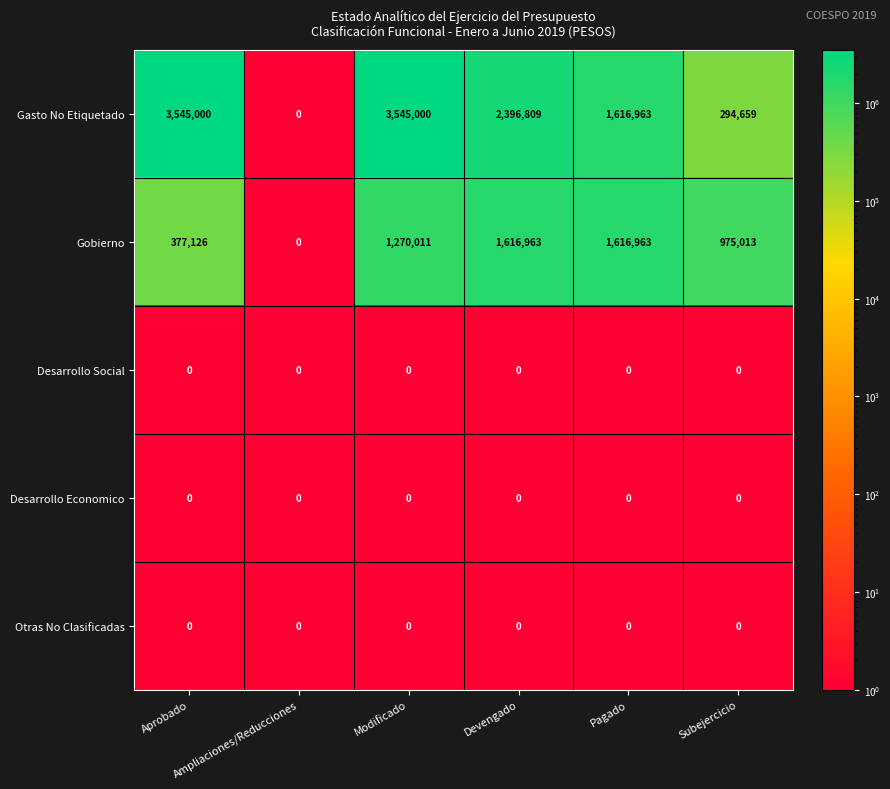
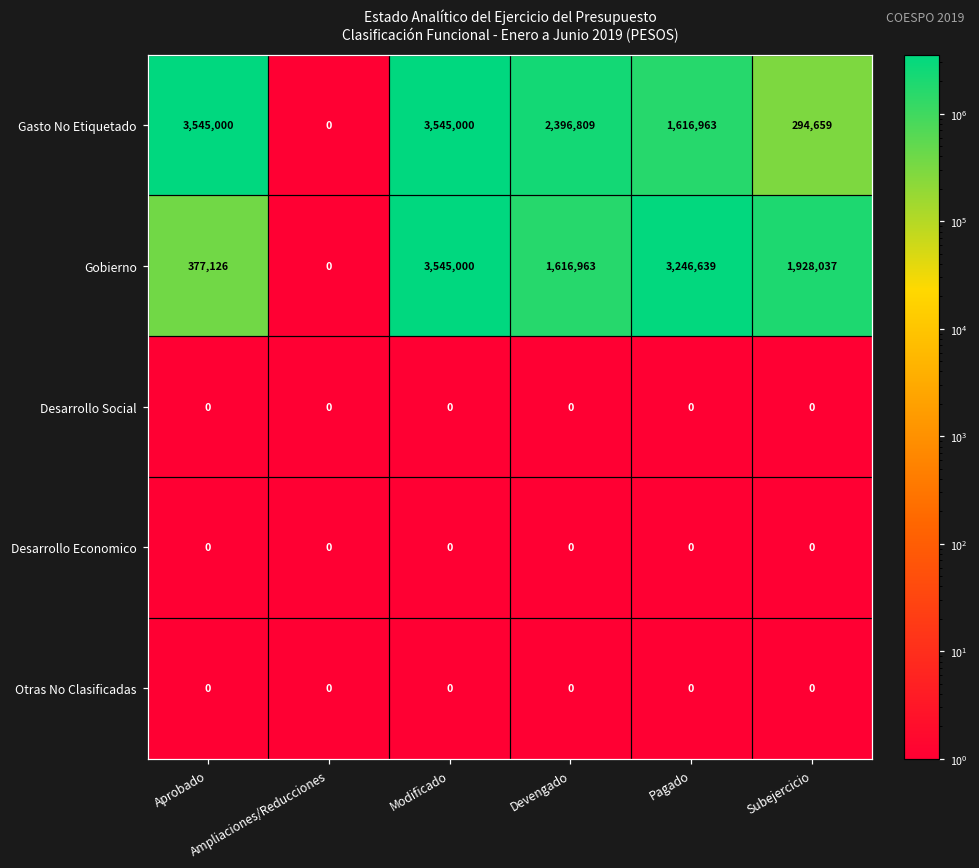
Gobierno, Modificado: 1,270,011 -> 3,545,000
Gobierno, Pagado: 1,616,963 -> 3,246,639
Gobierno, Subejercicio: 975,013 -> 1,928,037
